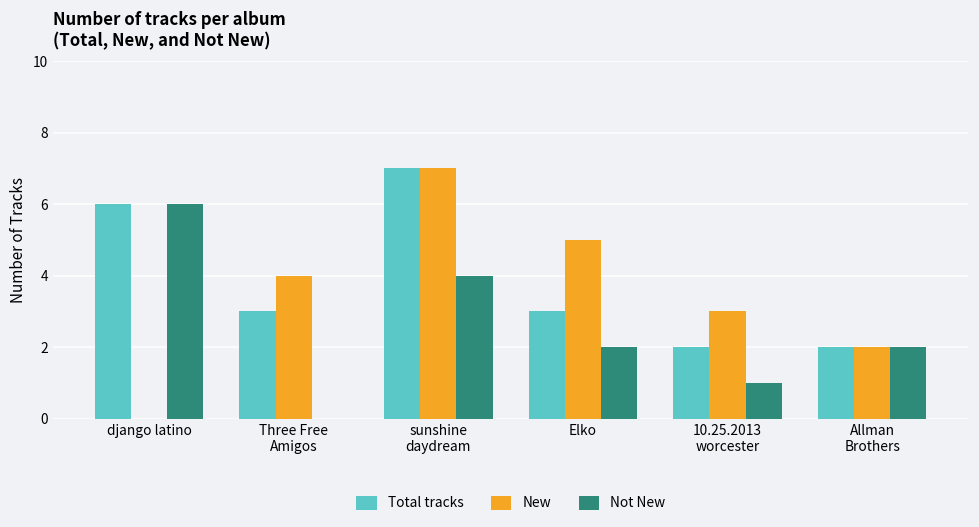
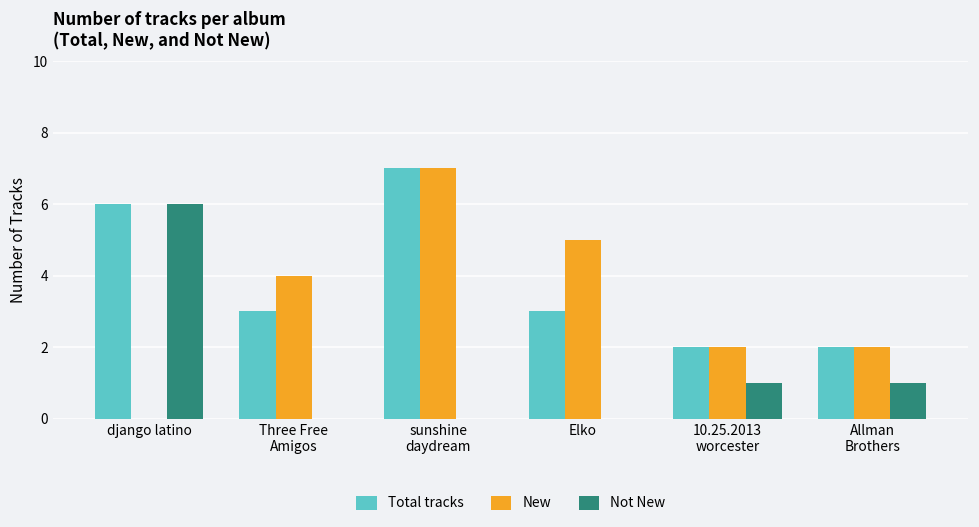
Not New, sunshine daydream: 4 -> 0
Not New, Elko: 2 -> 0
New, 10.25.2013 worcester: 3 -> 2
Not New, Allman Brothers: 2 -> 1
